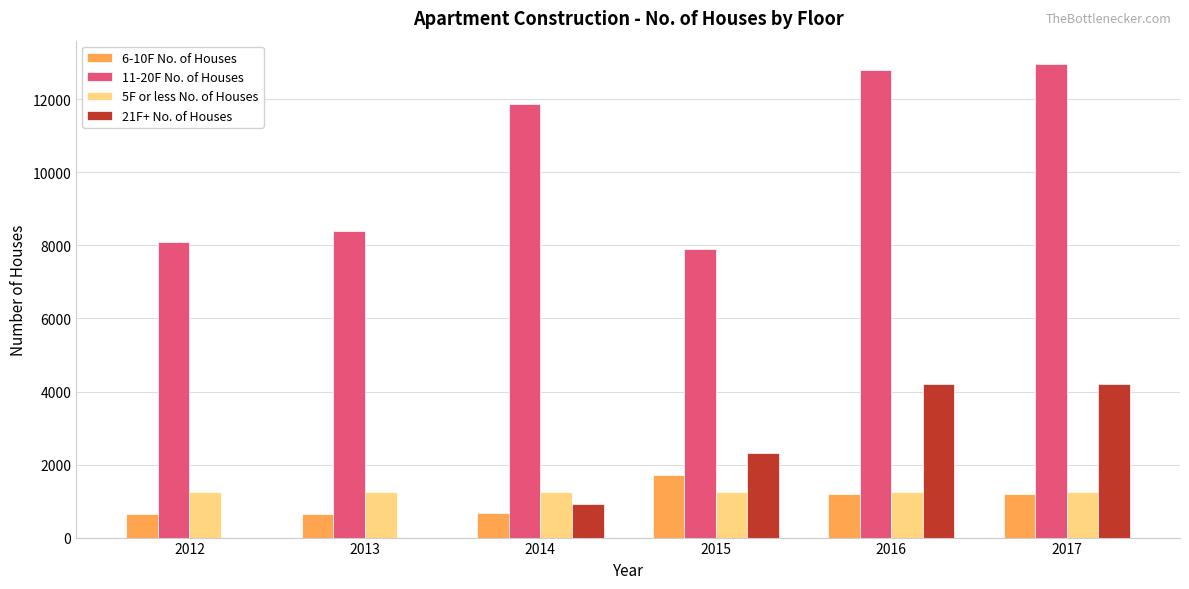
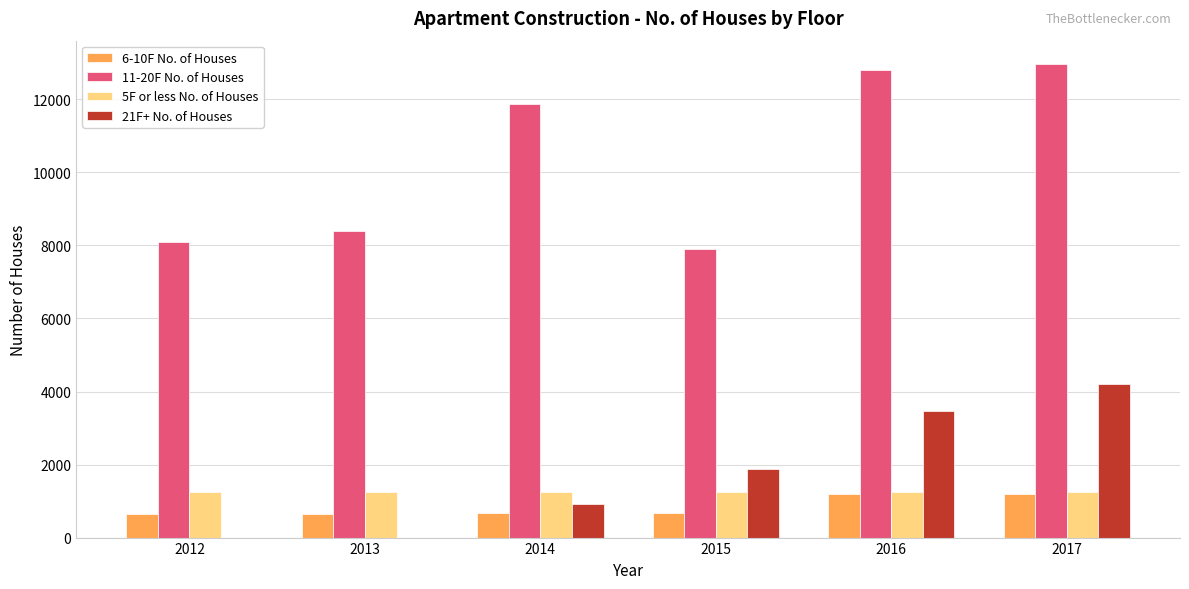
6-10F No. of Houses, 2015: 1700 -> 700
21F+ No. of Houses, 2015: 2300 -> 1900
21F+ No. of Houses, 2016: 4200 -> 3500
